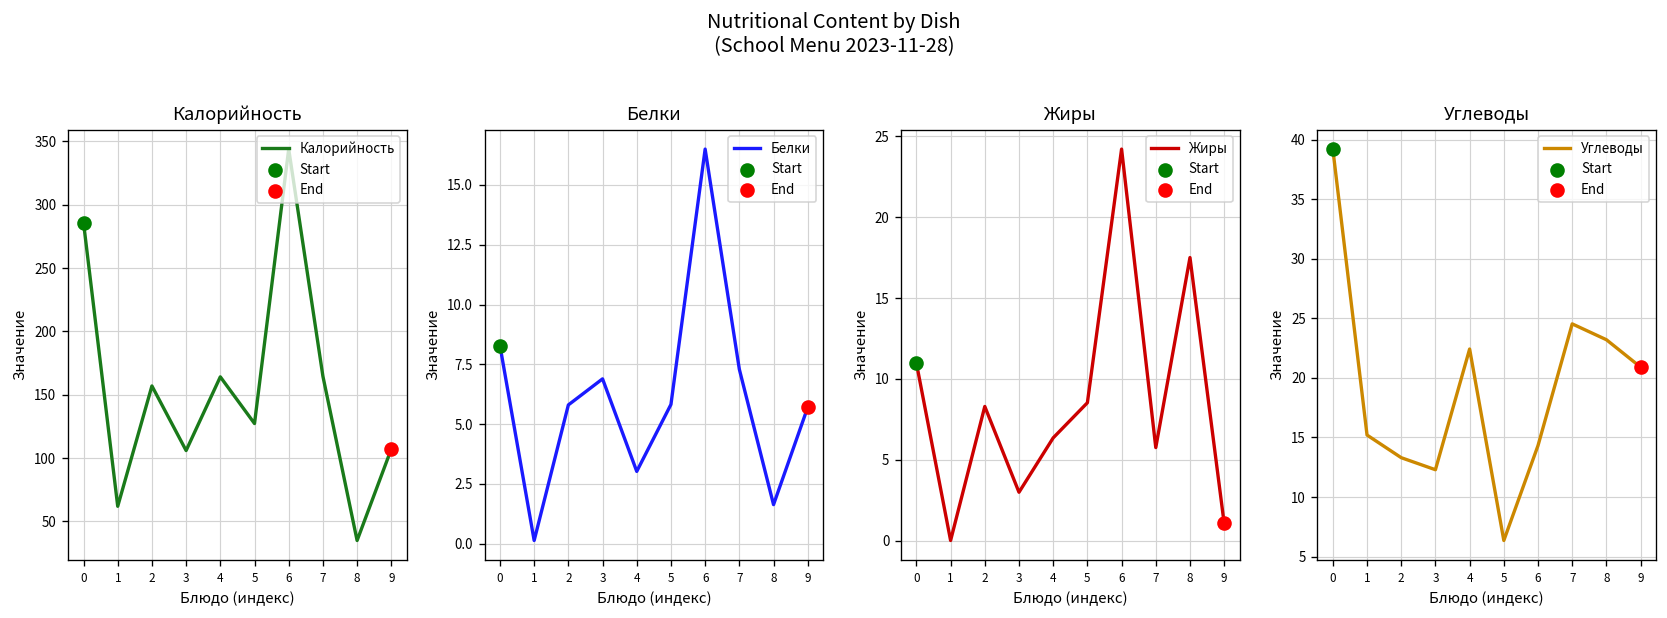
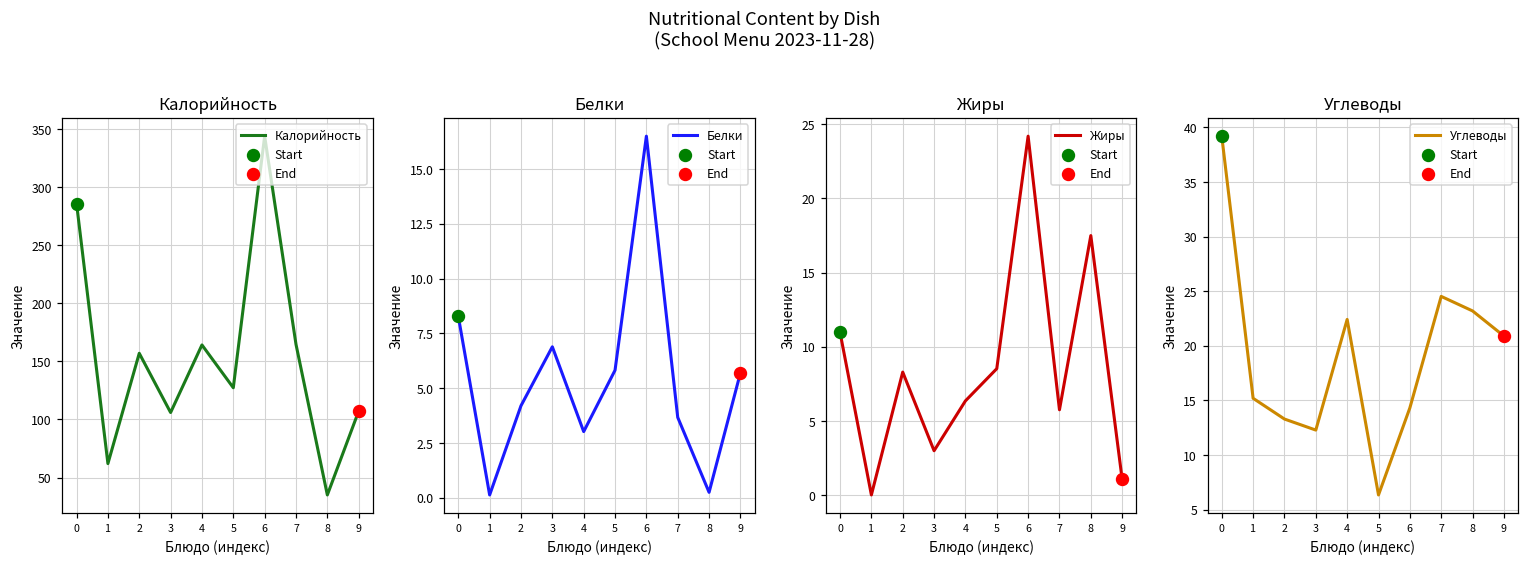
Белки, Белки, 2: 5.8 -> 4.2
Белки, Белки, 7: 7.3 -> 3.7
Белки, Белки, 8: 1.6 -> 0.3
